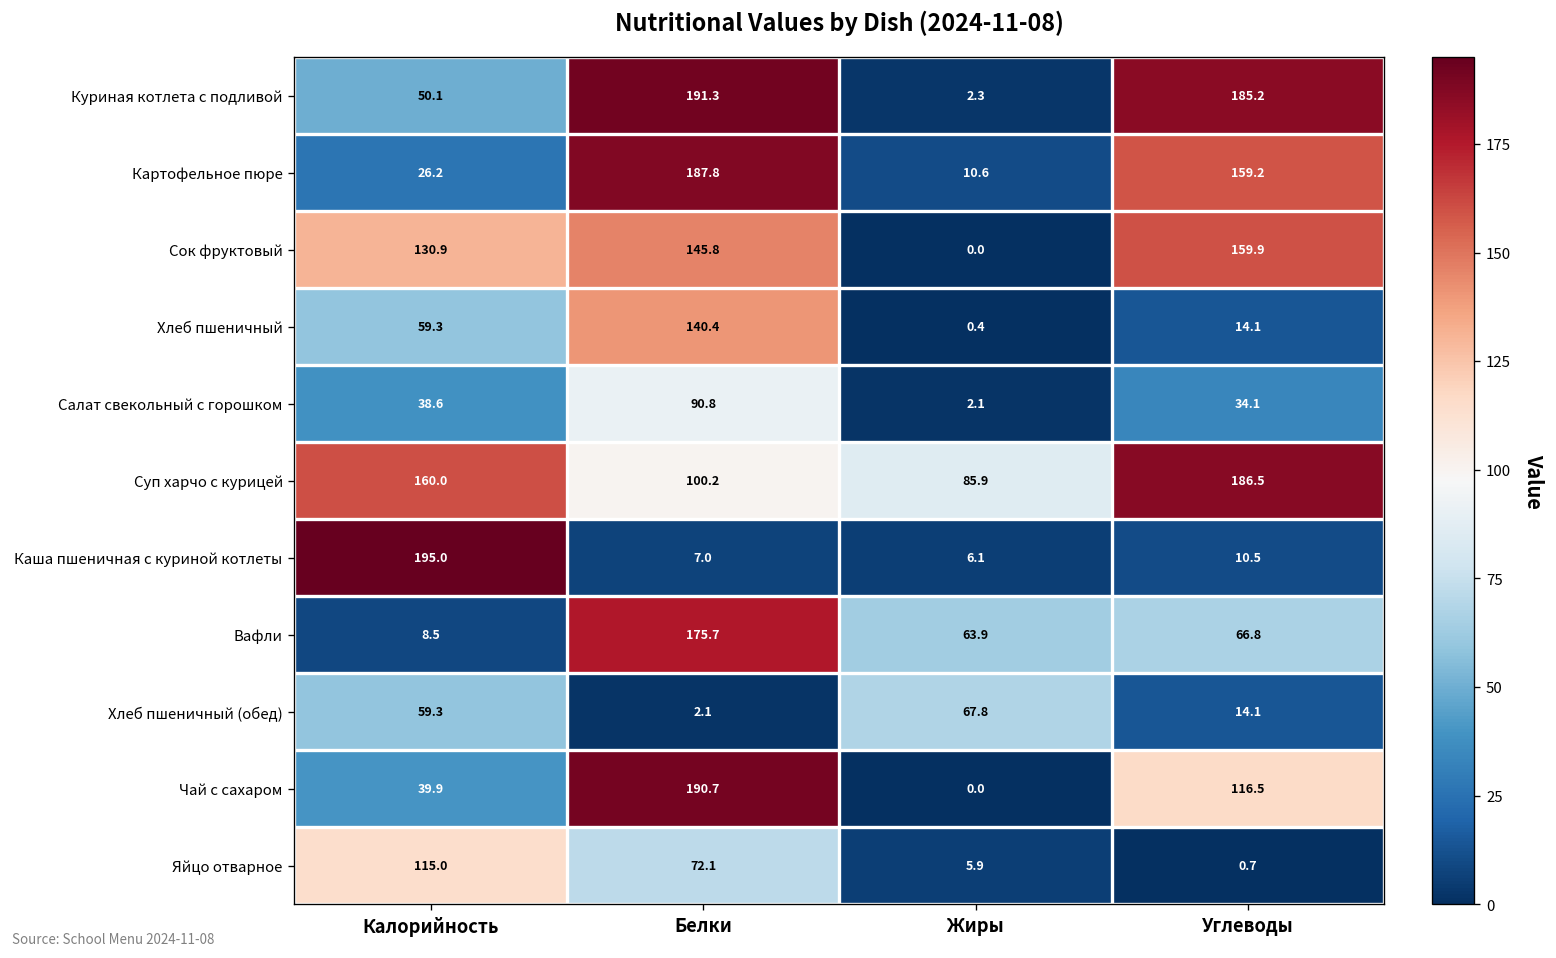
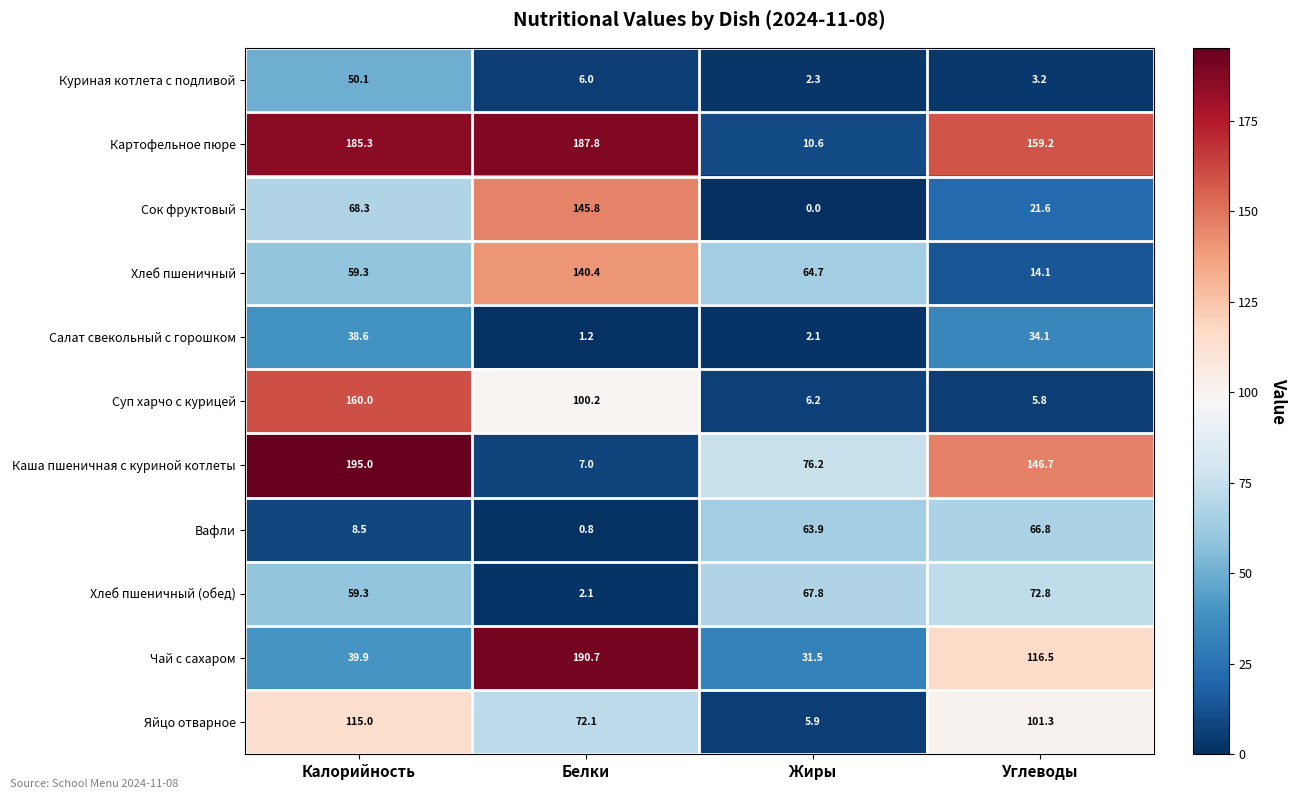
Куриная котлета с подливой, Белки: 191.3 -> 6.0
Куриная котлета с подливой, Углеводы: 185.2 -> 3.2
Картофельное пюре, Калорийность: 26.2 -> 185.3
Сок фруктовый, Калорийность: 130.9 -> 68.3
Сок фруктовый, Углеводы: 159.9 -> 21.6
Хлеб пшеничный, Жиры: 0.4 -> 64.7
Салат свекольный с горошком, Белки: 90.8 -> 1.2
Суп харчо с курицей, Жиры: 85.9 -> 6.2
Суп харчо с курицей, Углеводы: 186.5 -> 5.8
Каша пшеничная с куриной котлеты, Жиры: 6.1 -> 76.2
Каша пшеничная с куриной котлеты, Углеводы: 10.5 -> 146.7
Вафли, Белки: 175.7 -> 0.8
Хлеб пшеничный (обед), Углеводы: 14.1 -> 72.8
Чай с сахаром, Жиры: 0.0 -> 31.5
Яйцо отварное, Углеводы: 0.7 -> 101.3
